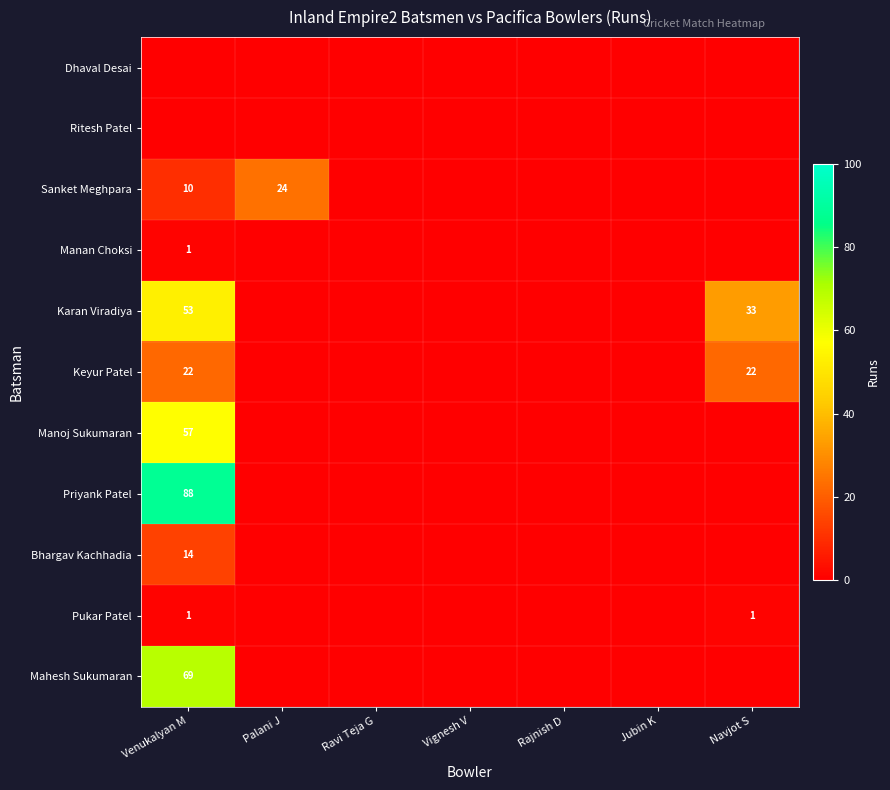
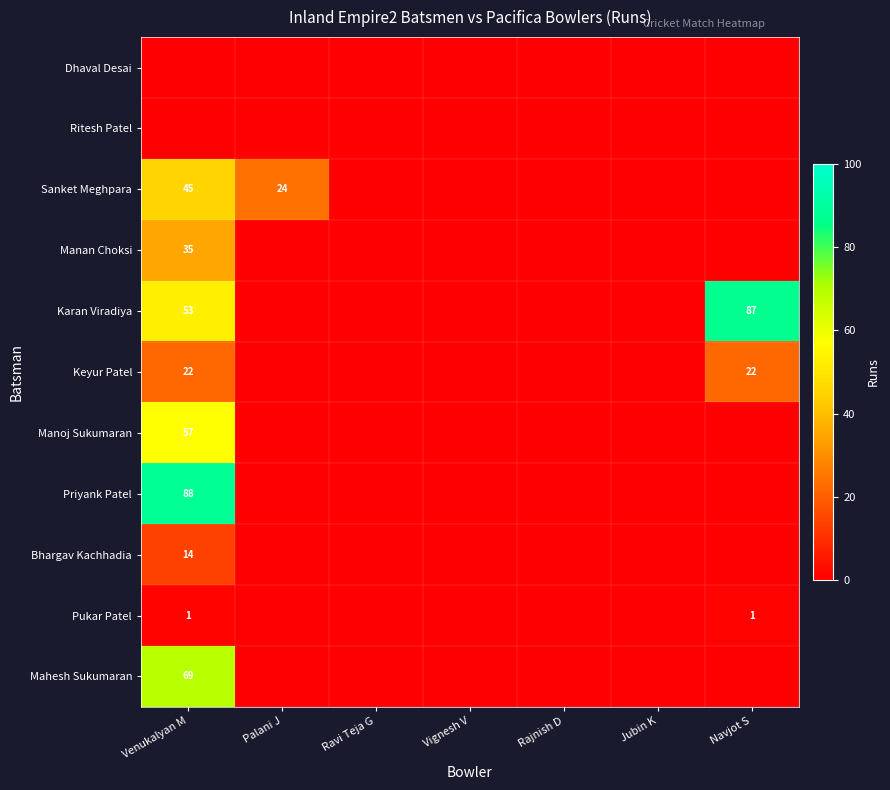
Sanket Meghpara, Venukalyan M: 10 -> 45
Manan Choksi, Venukalyan M: 1 -> 35
Karan Viradiya, Navjot S: 33 -> 87
